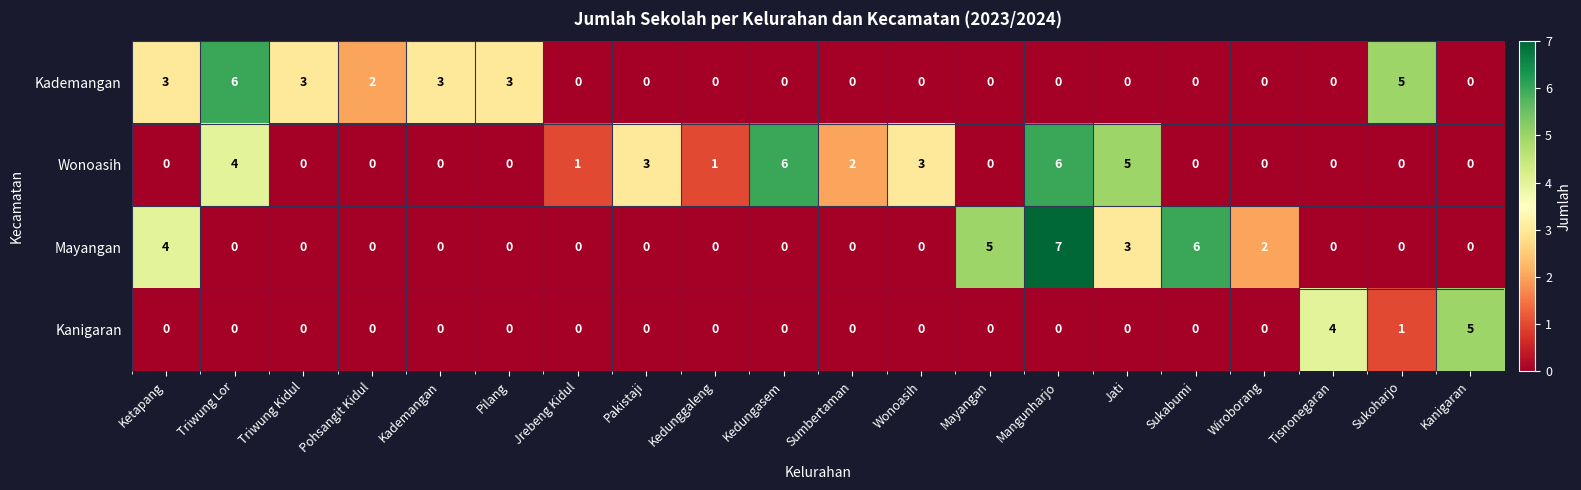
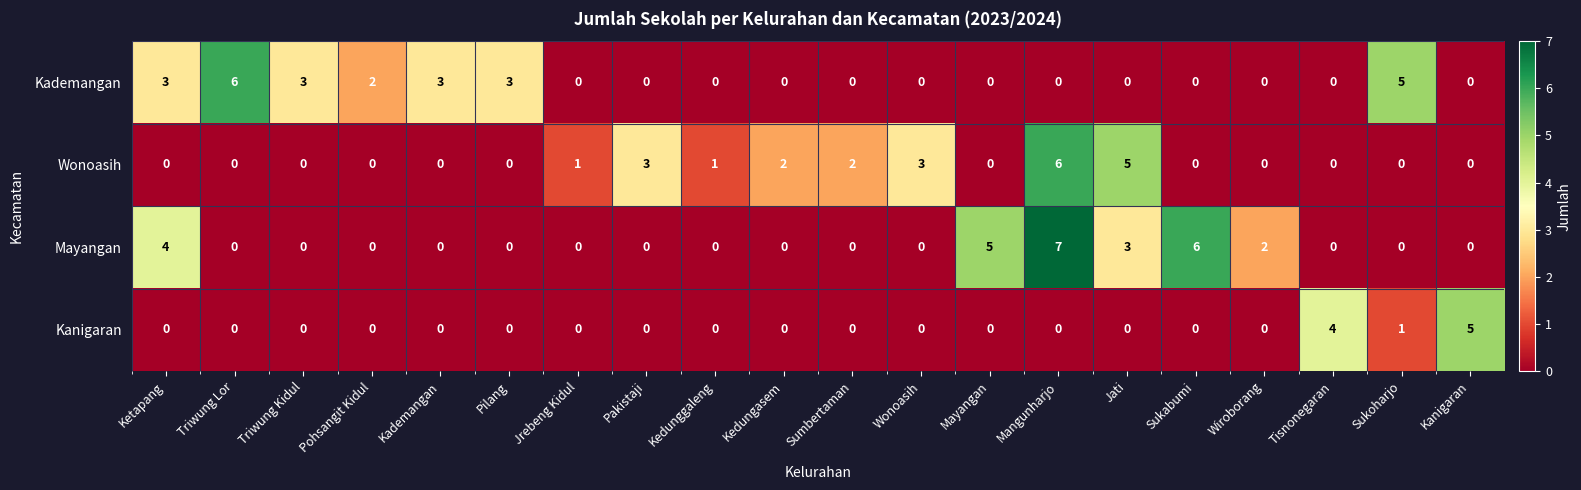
Wonoasih, Triwung Lor: 4 -> 0
Wonoasih, Kedungasem: 6 -> 2
